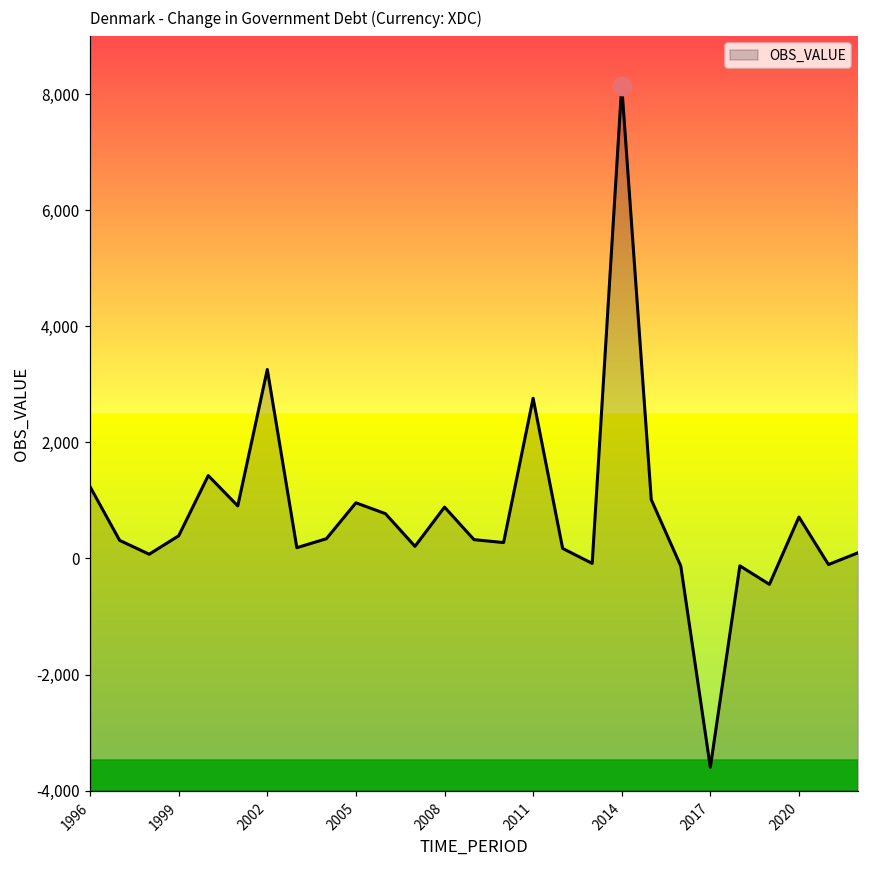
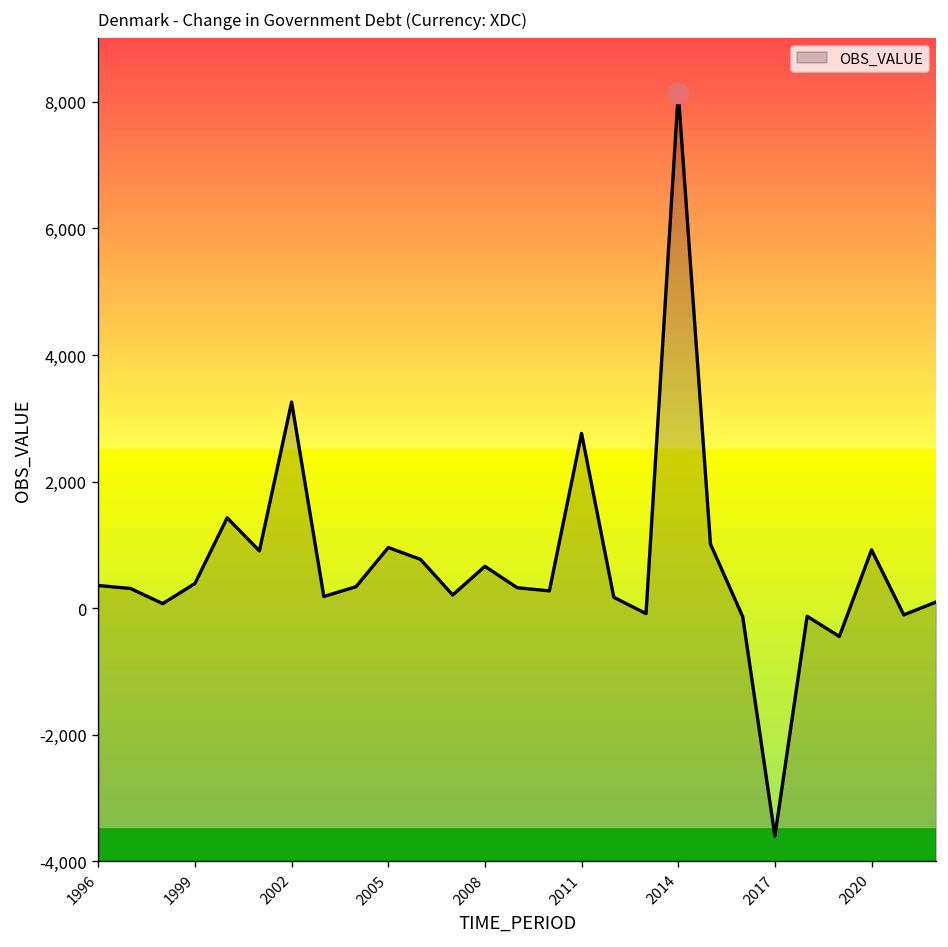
OBS_VALUE, 1996: 1,200 -> 400
OBS_VALUE, 2008: 900 -> 700
OBS_VALUE, 2020: 700 -> 900
